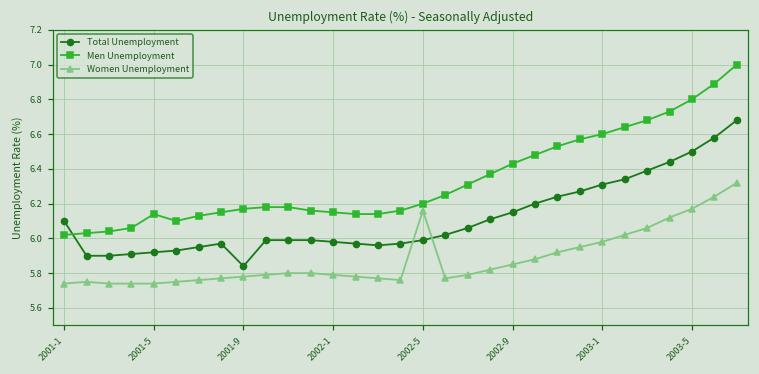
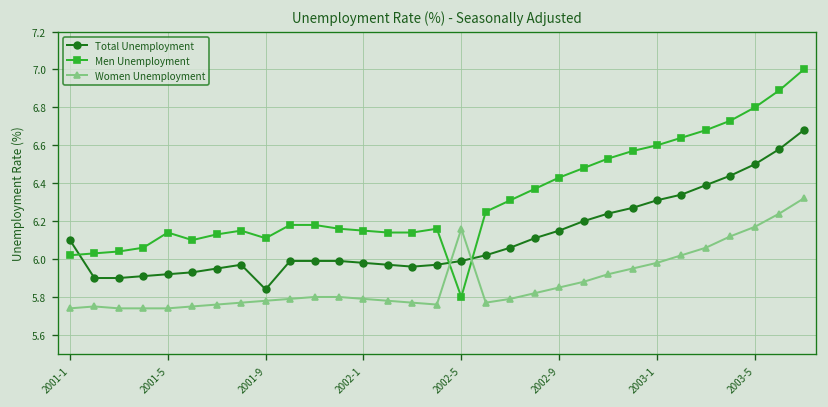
Men Unemployment, 2001-9: 6.17 -> 6.11
Men Unemployment, 2002-5: 6.2 -> 5.8
